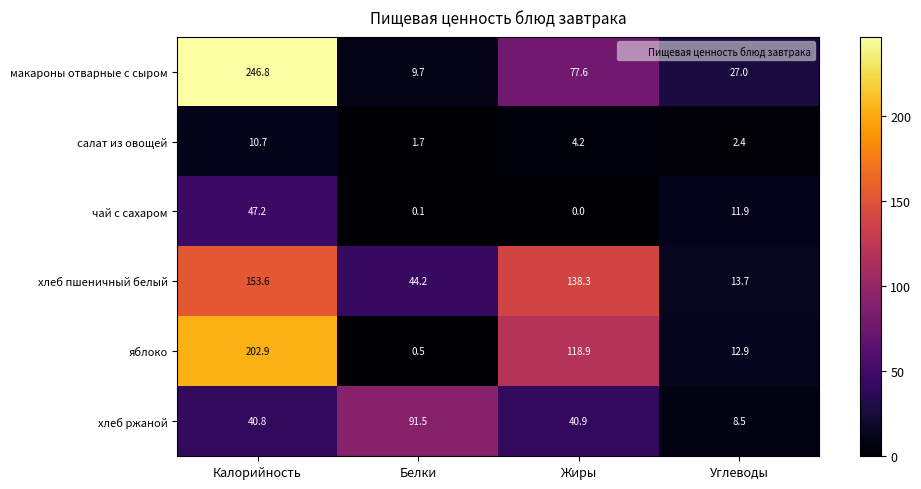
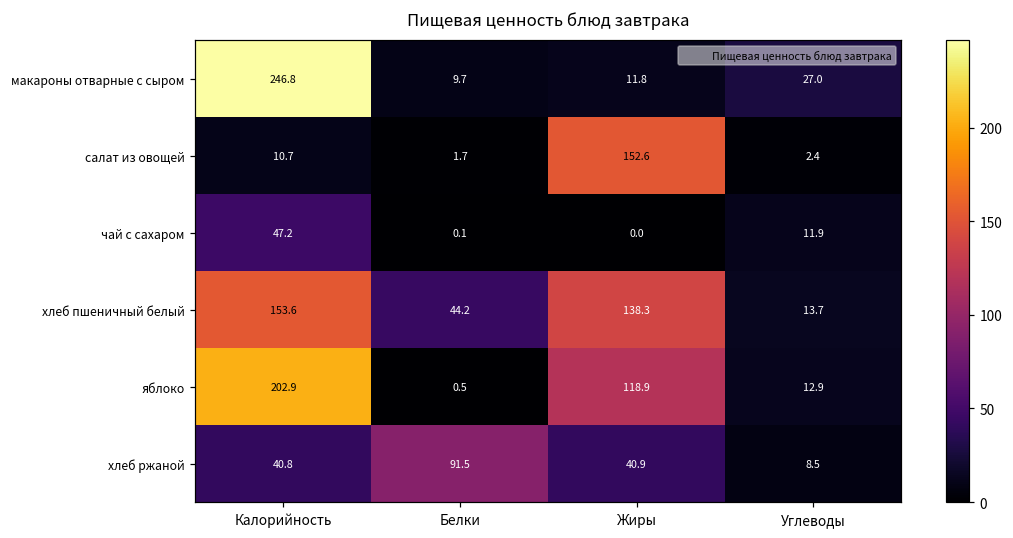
макароны отварные с сыром, Жиры: 77.6 -> 11.8
салат из овощей, Жиры: 4.2 -> 152.6
